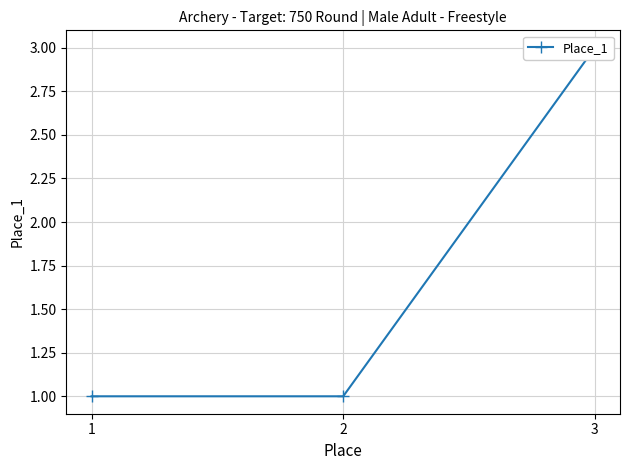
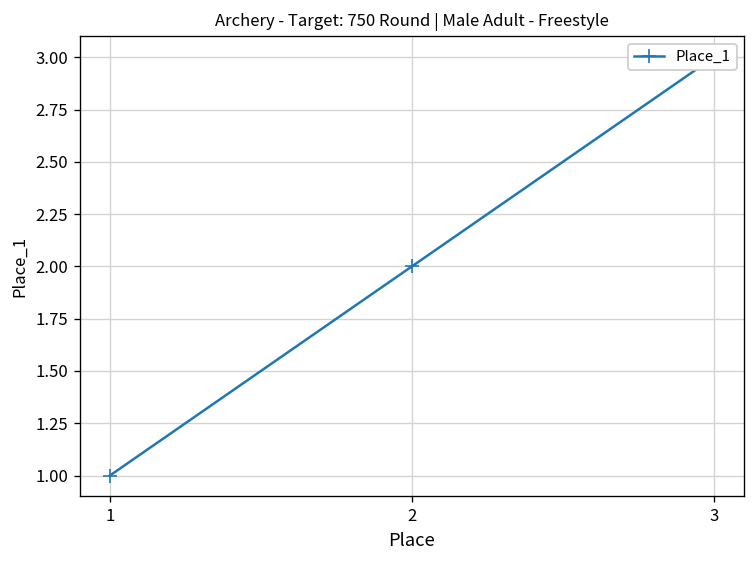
2: 1 -> 2
